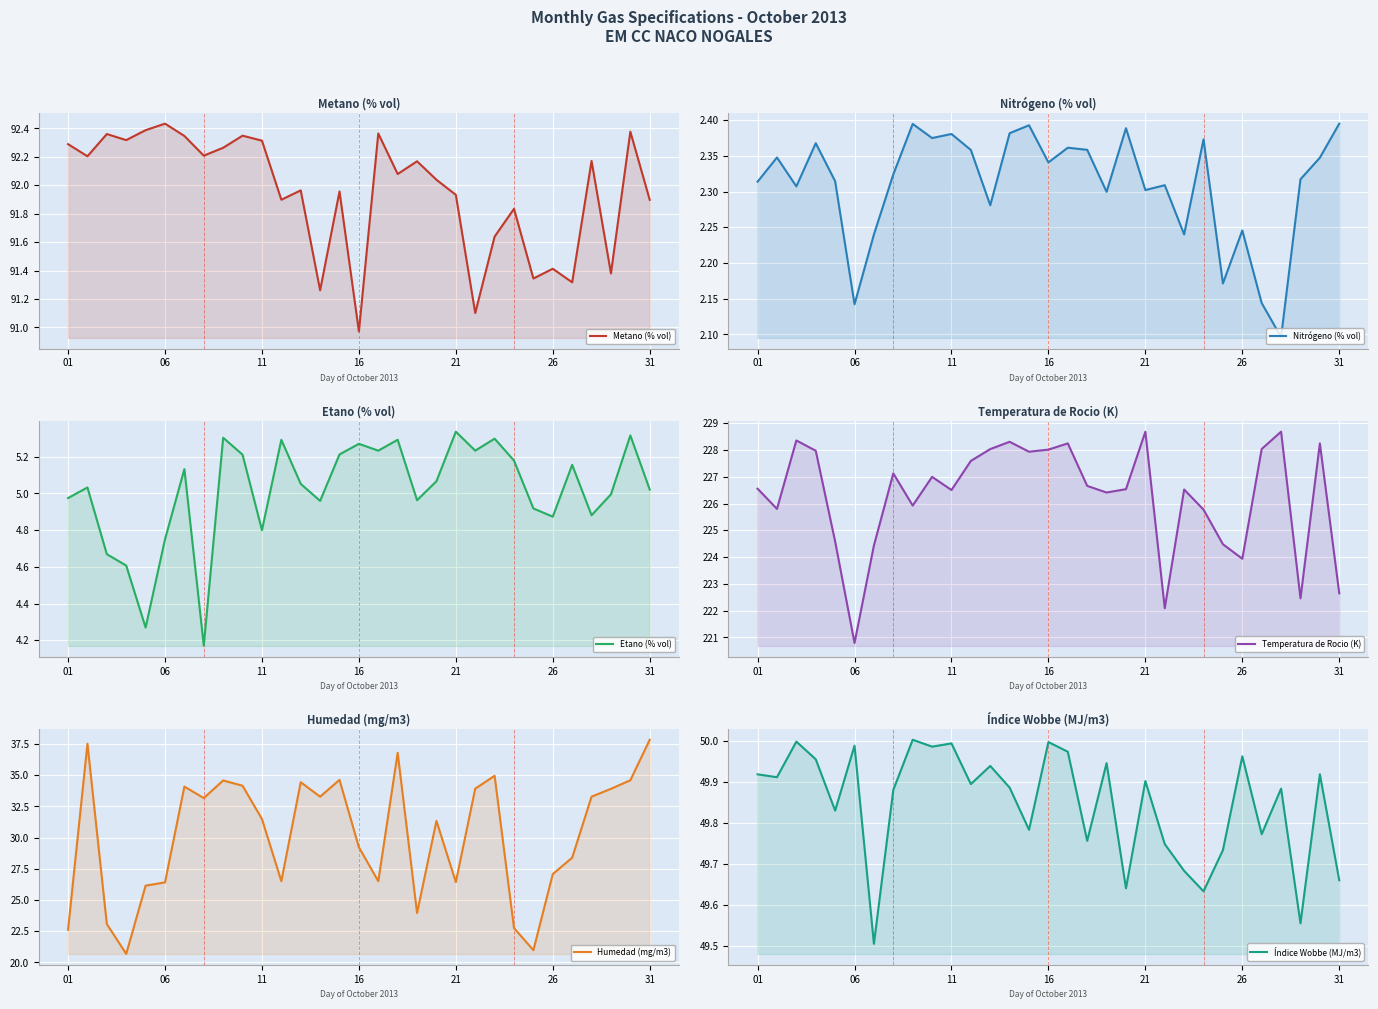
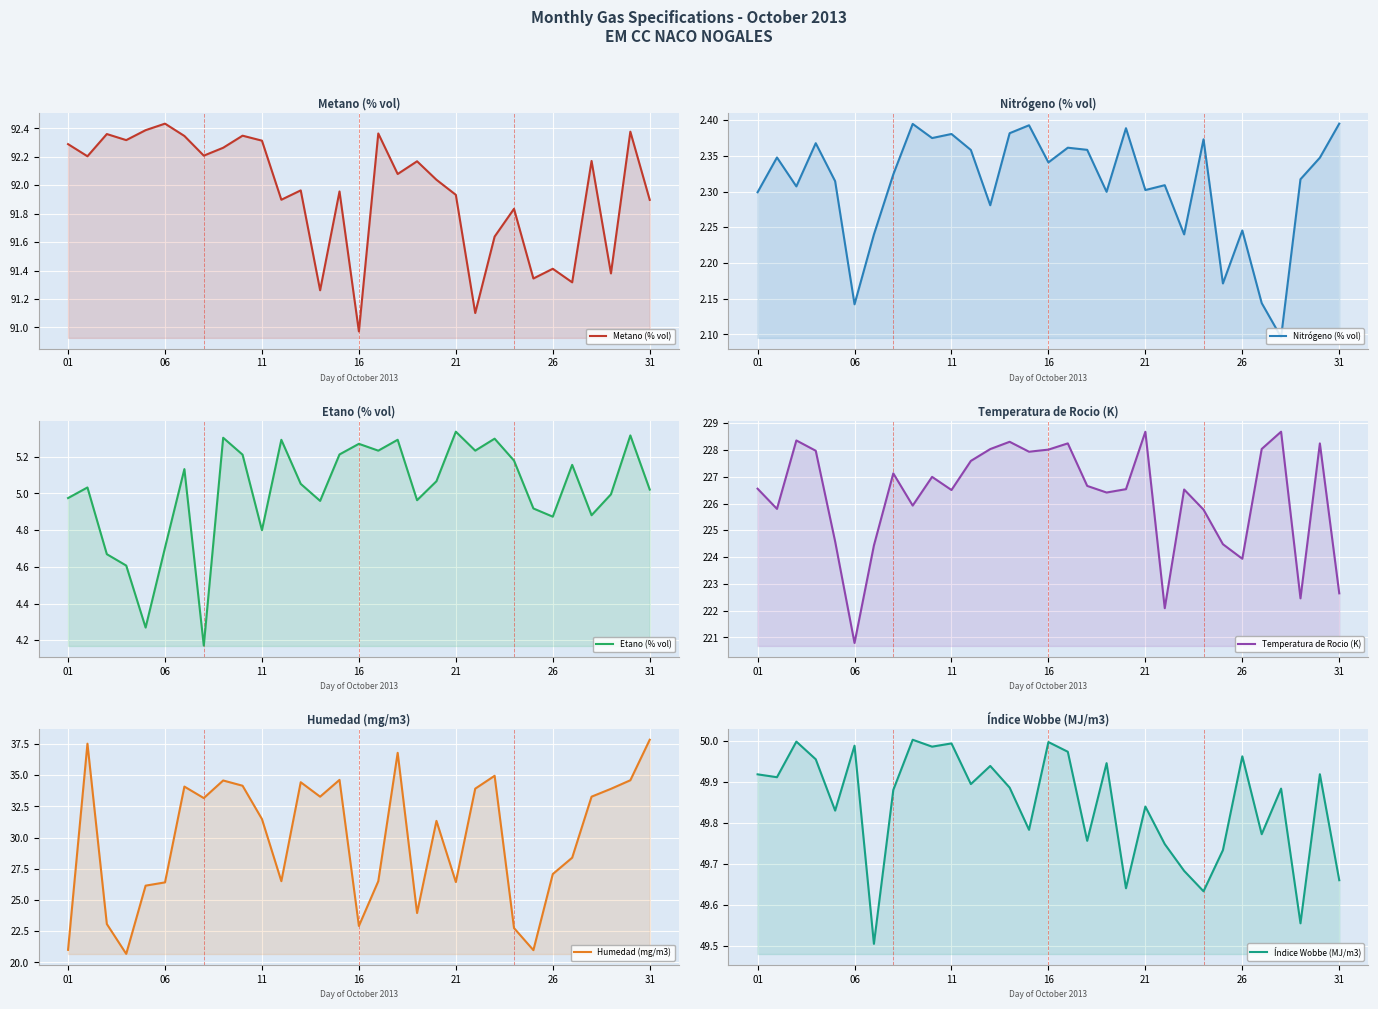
Nitrógeno (% vol), 01: 2.31 -> 2.30
Etano (% vol), 06: 4.75 -> 4.70
Humedad (mg/m3), 01: 22.6 -> 21.0
Humedad (mg/m3), 16: 29.2 -> 22.9
Índice Wobbe (MJ/m3), 21: 49.90 -> 49.84
